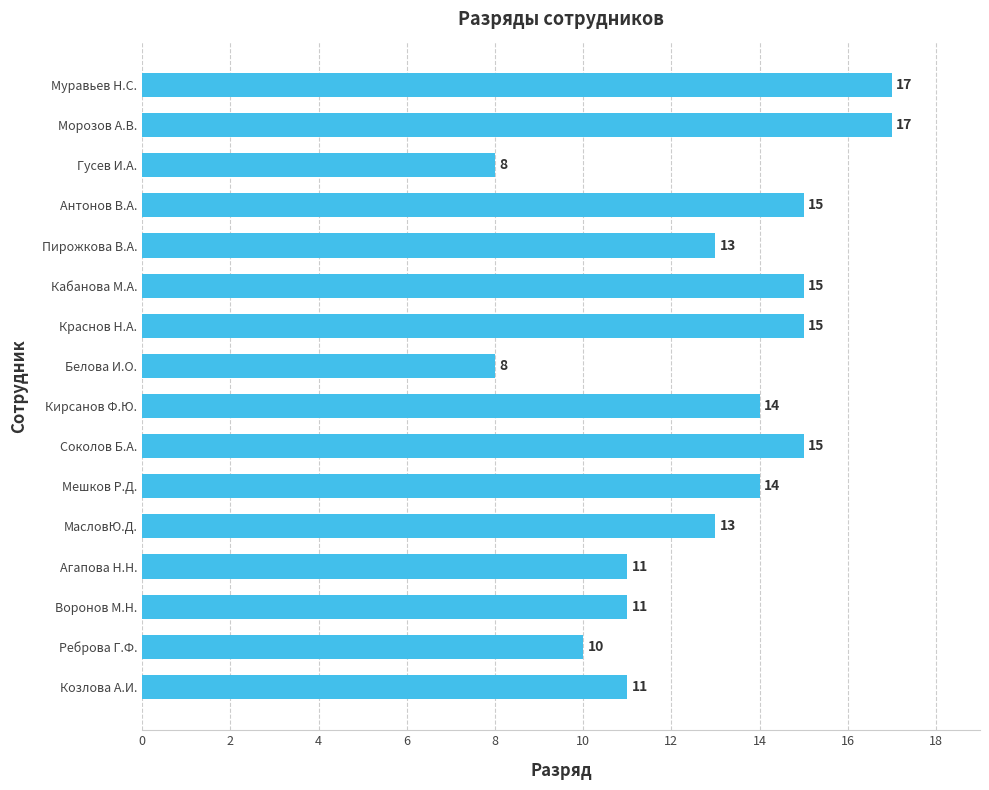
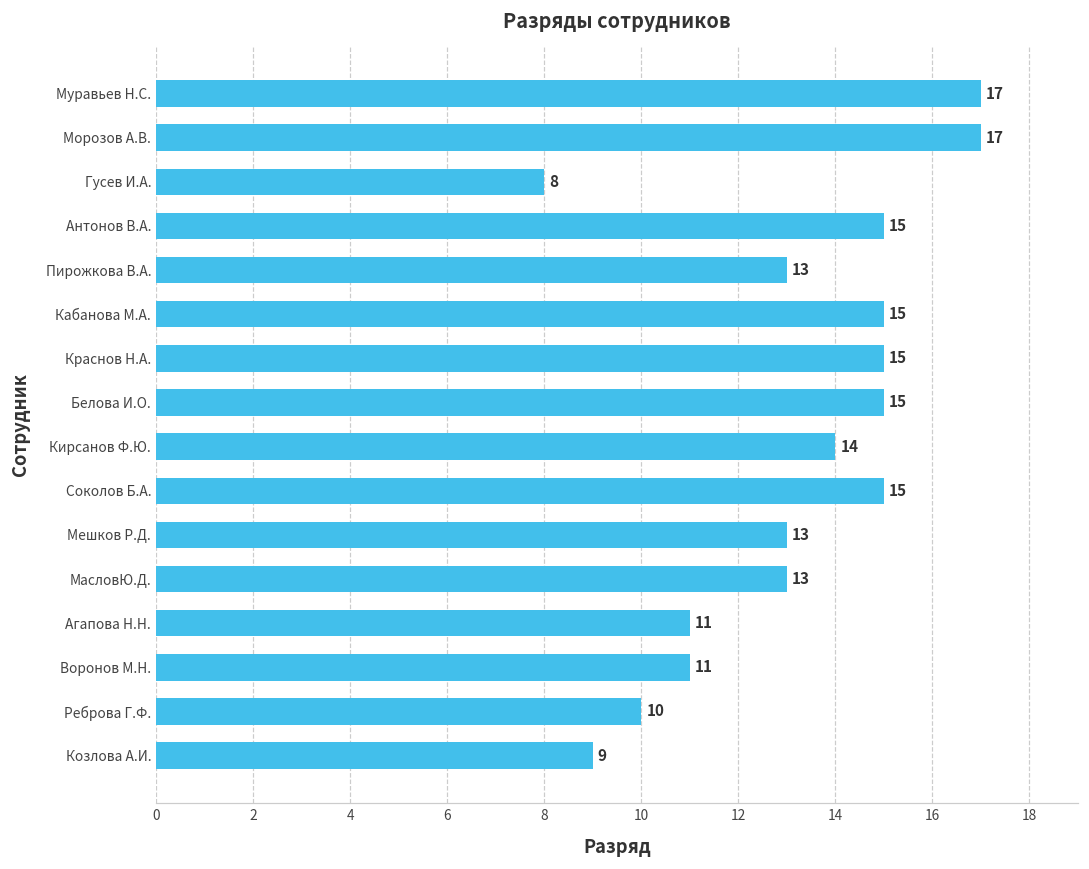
Белова И.О.: 8 -> 15
Мешков Р.Д.: 14 -> 13
Козлова А.И.: 11 -> 9
